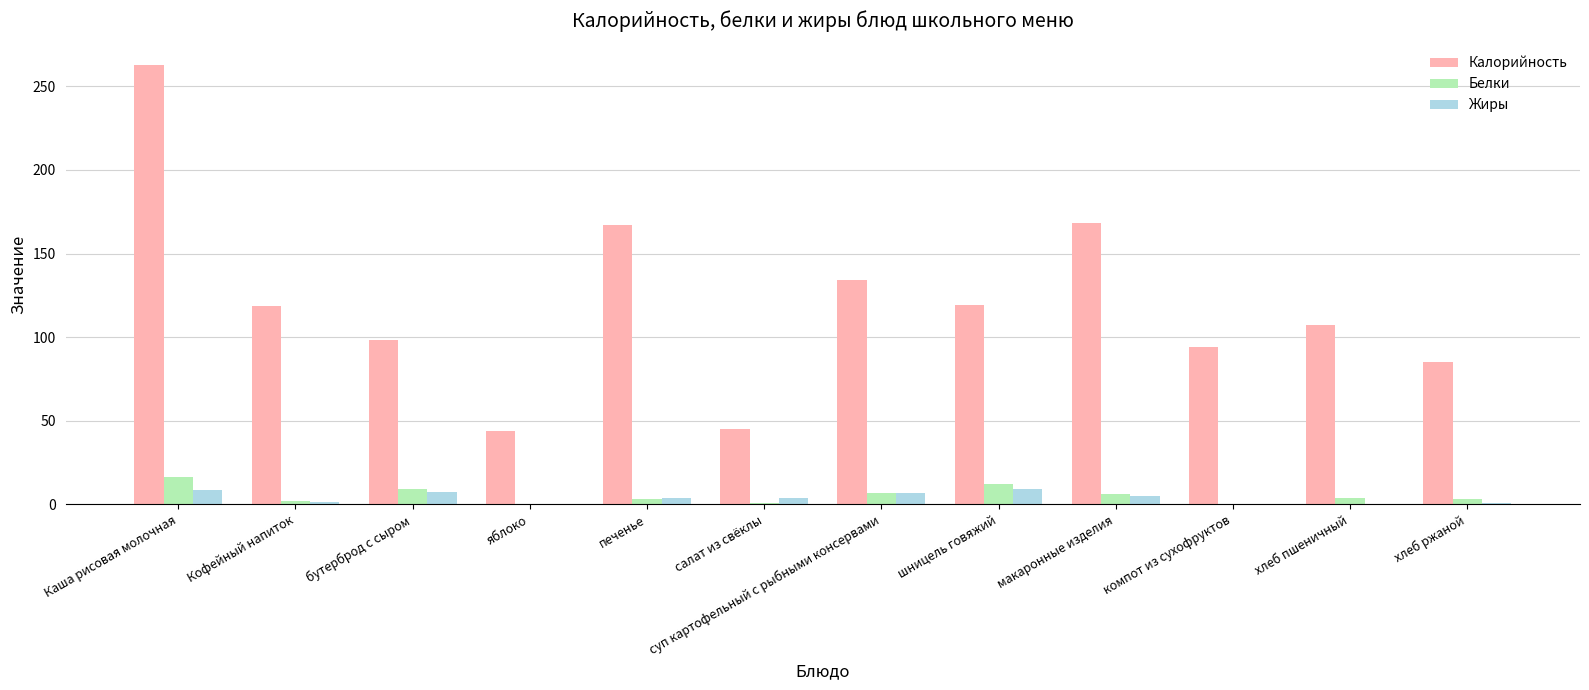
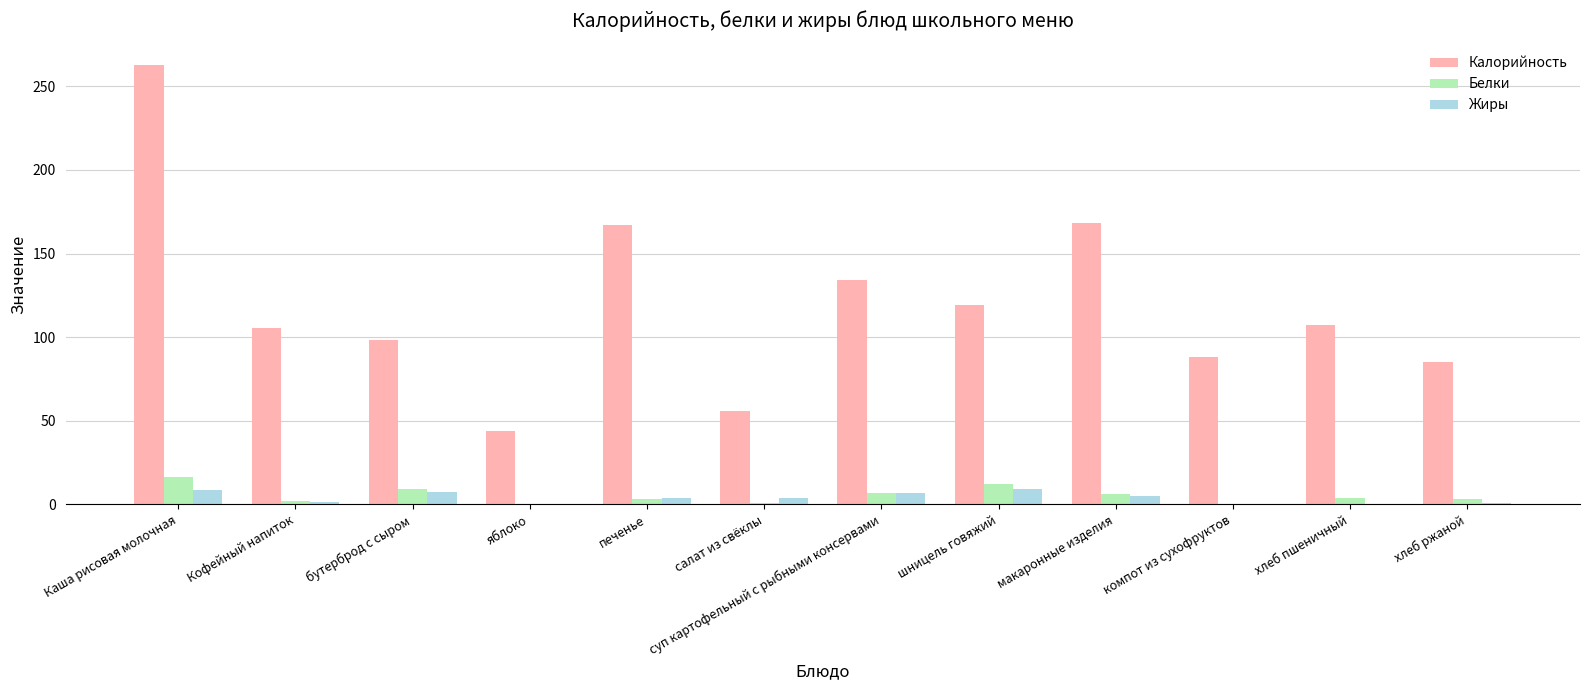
Калорийность, Кофейный напиток: 119 -> 105
Калорийность, салат из свёклы: 45 -> 56
Калорийность, компот из сухофруктов: 94 -> 88
